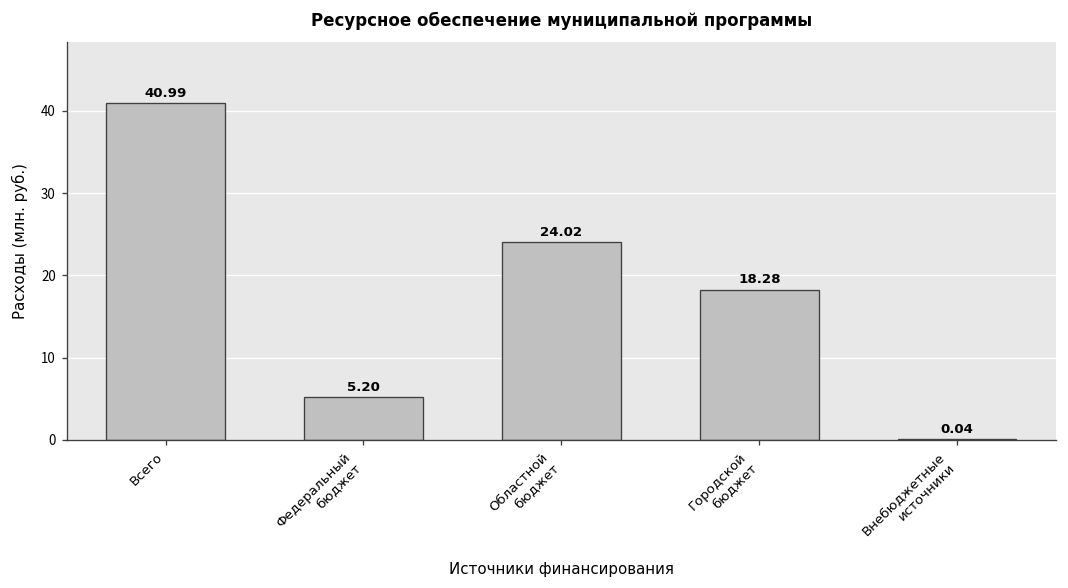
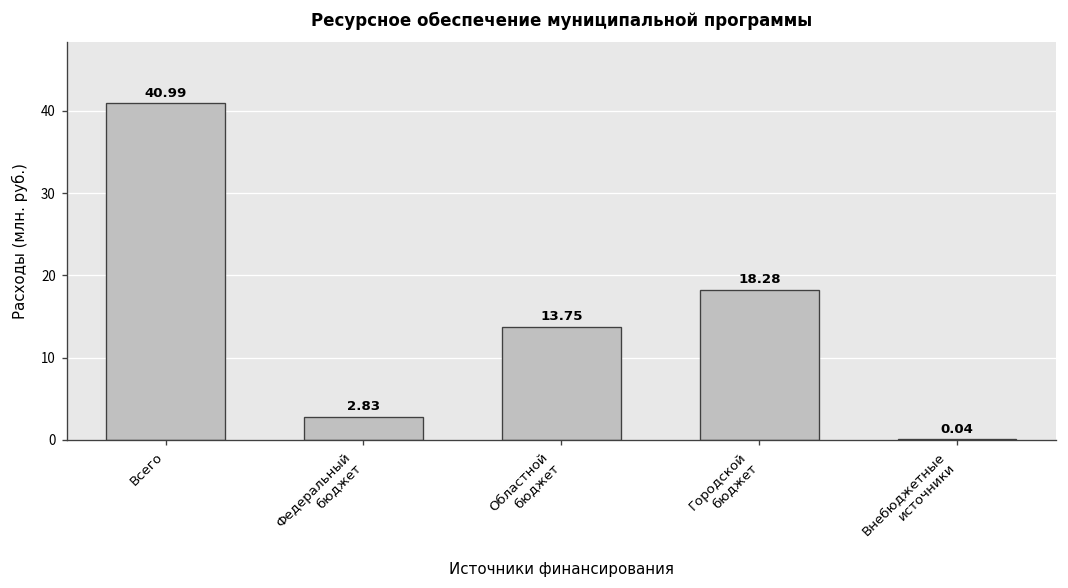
Федеральный бюджет: 5.20 -> 2.83
Областной бюджет: 24.02 -> 13.75
